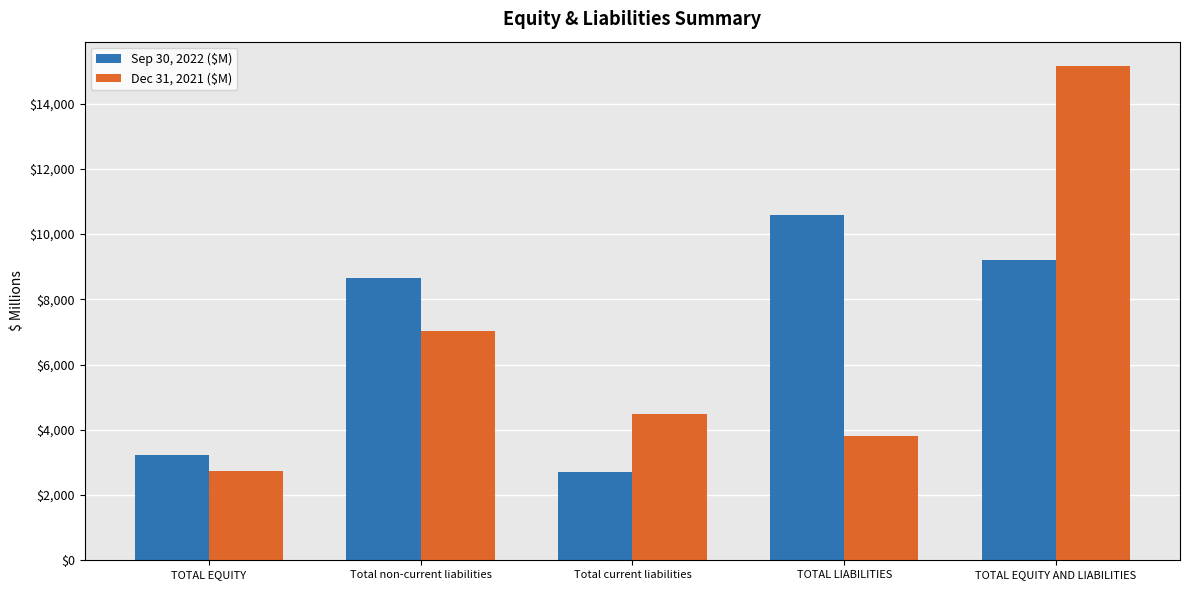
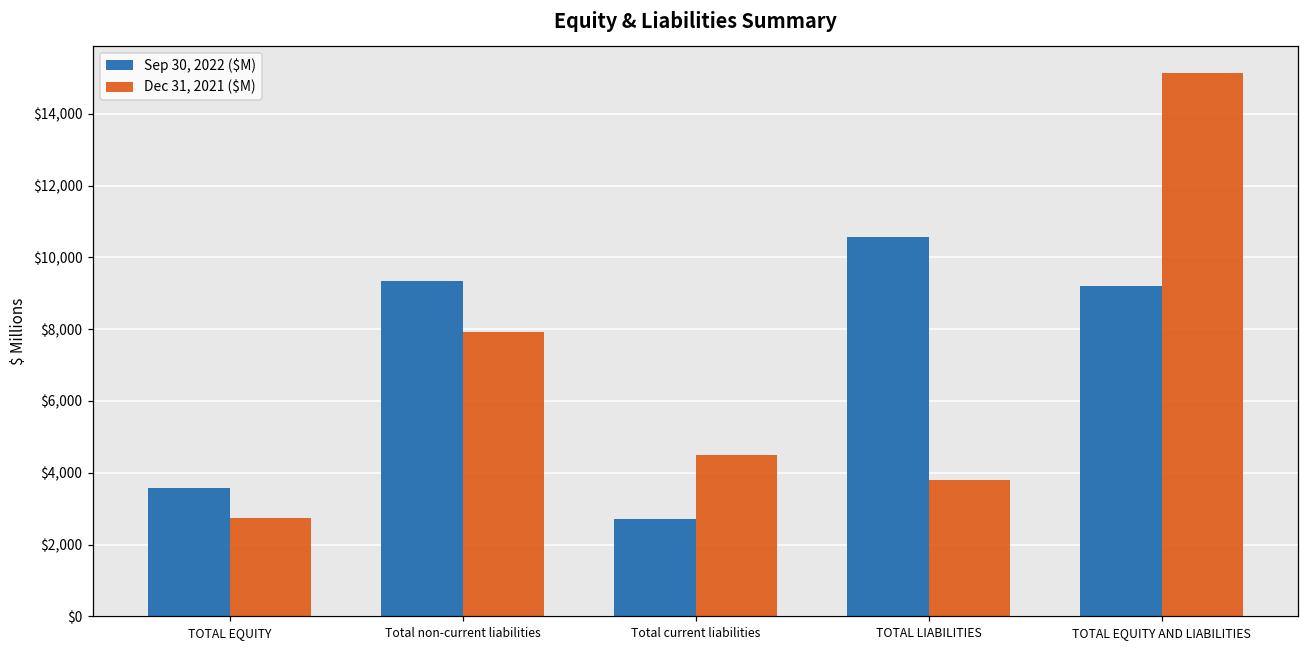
Sep 30, 2022 ($M), TOTAL EQUITY: $3,200 -> $3,600
Sep 30, 2022 ($M), Total non-current liabilities: $8,700 -> $9,400
Dec 31, 2021 ($M), Total non-current liabilities: $7,000 -> $7,900
